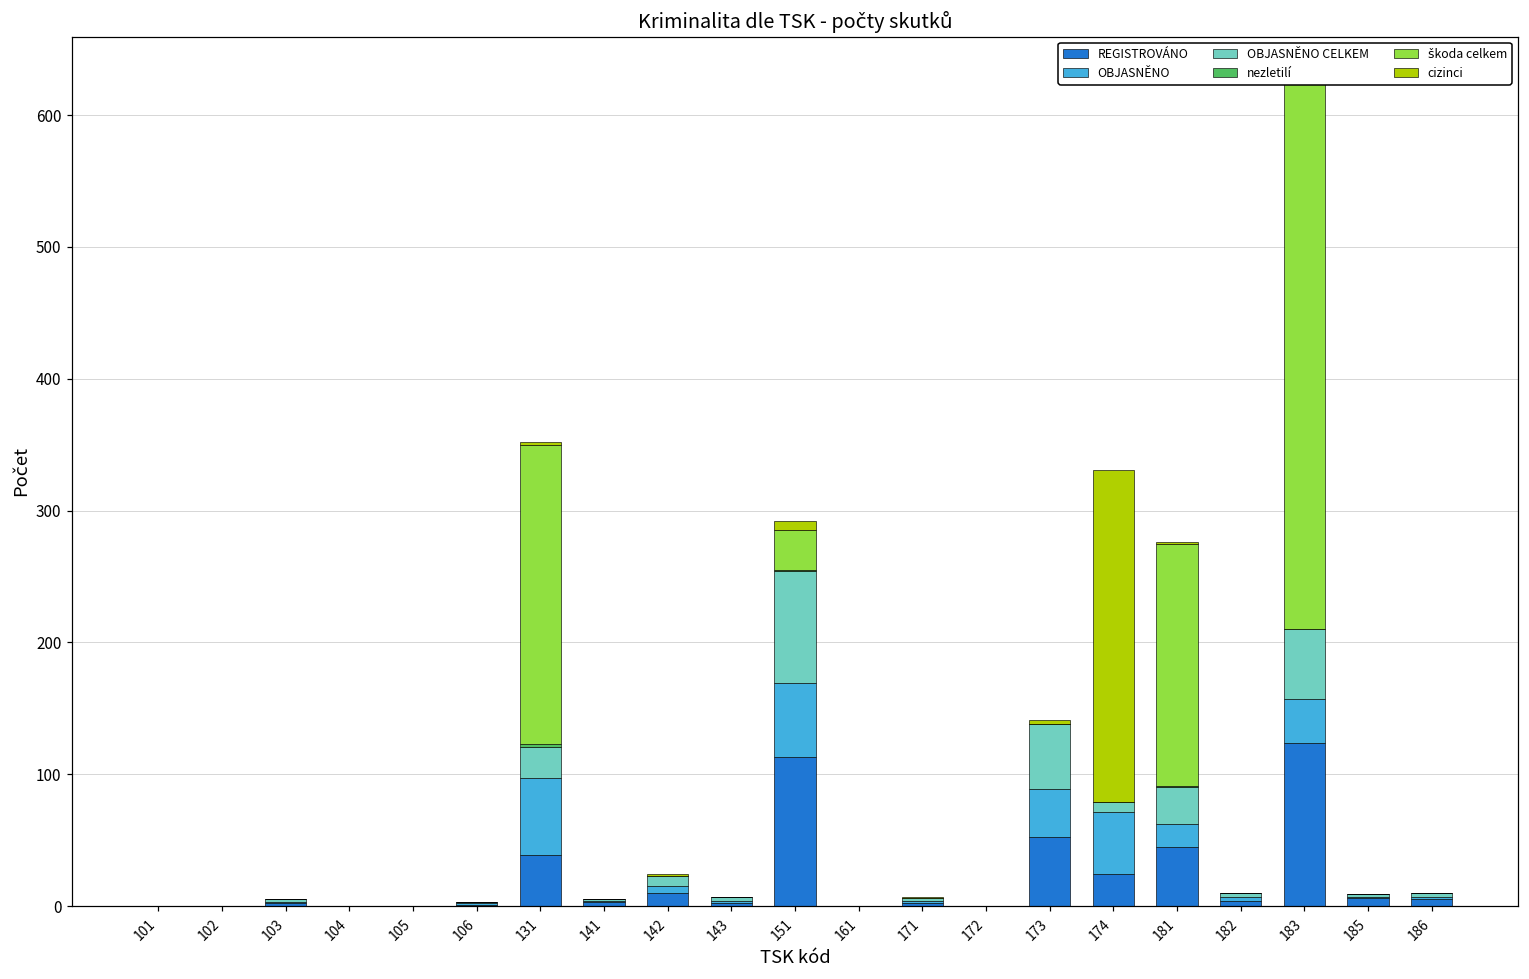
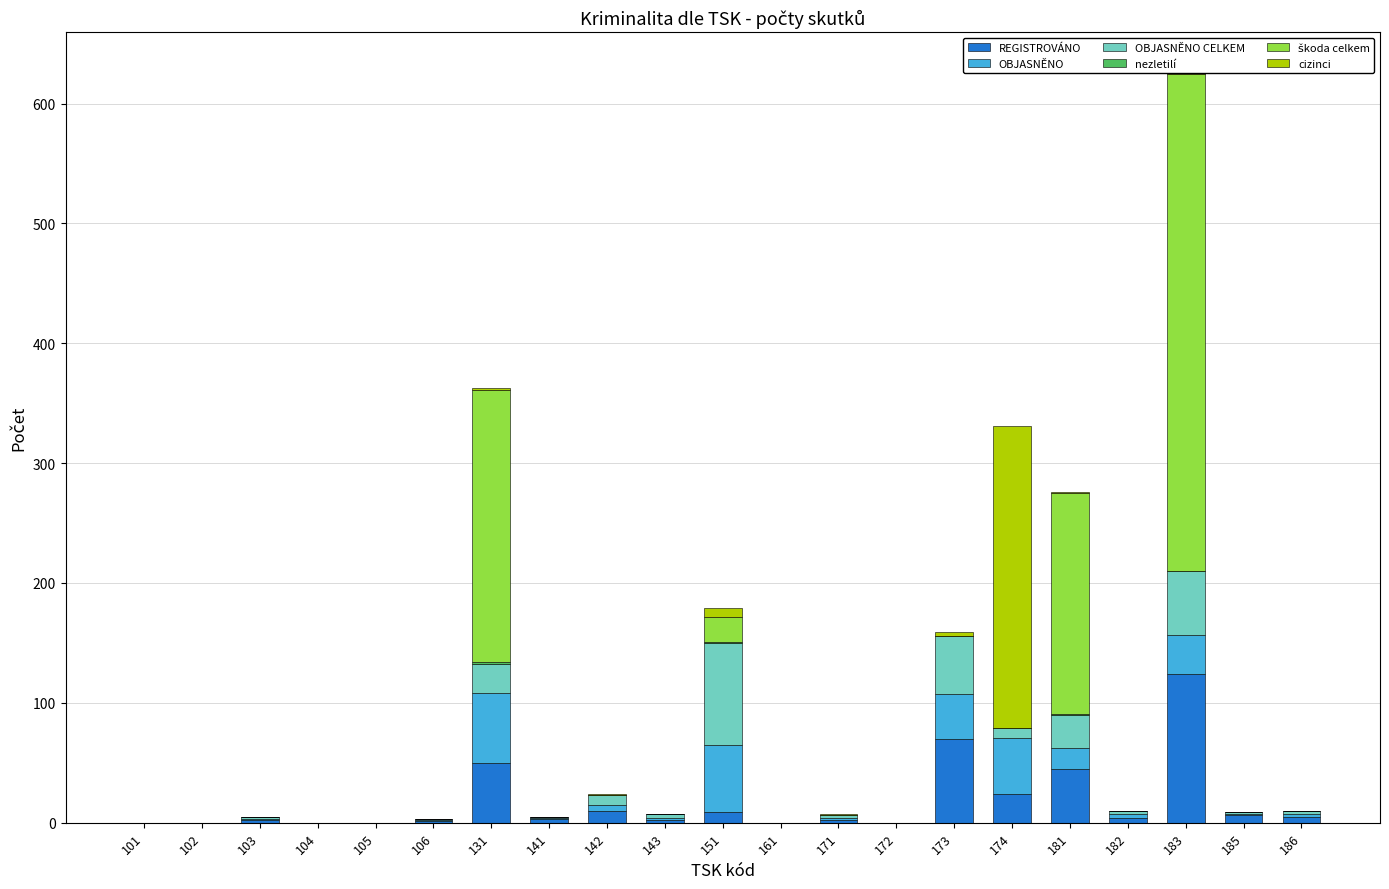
REGISTROVÁNO, 131: 39 -> 50
REGISTROVÁNO, 151: 113 -> 9
škoda celkem, 151: 30 -> 21
REGISTROVÁNO, 173: 52 -> 70
